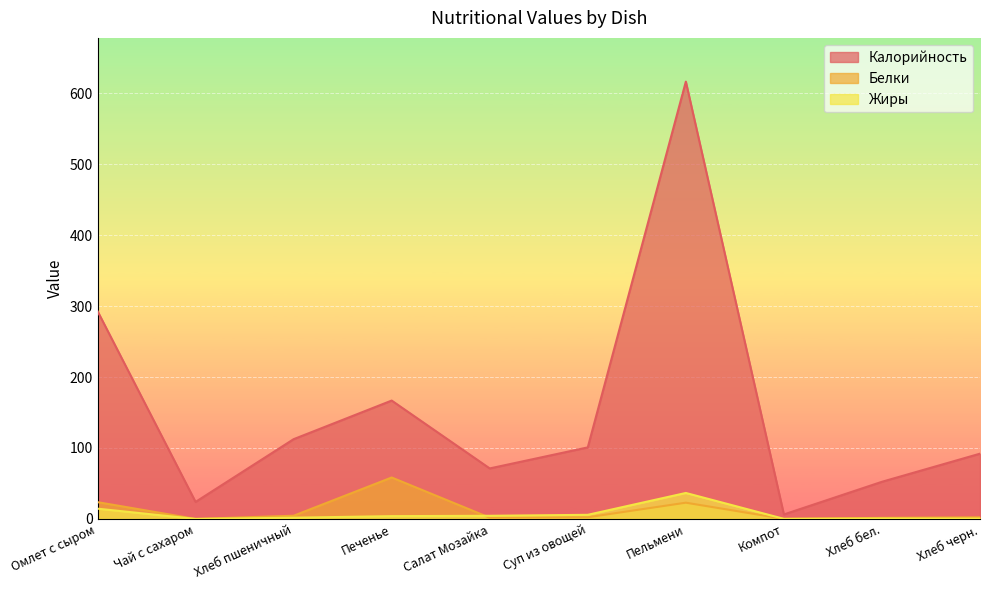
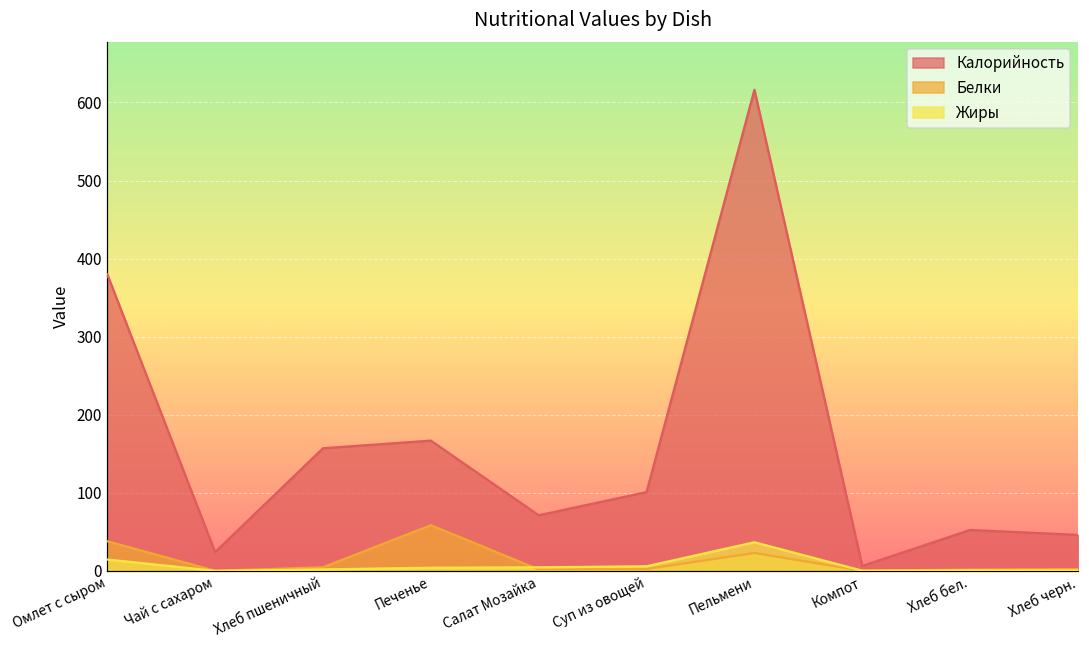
Калорийность, Омлет с сыром: 290 -> 380
Белки, Омлет с сыром: 20 -> 40
Калорийность, Хлеб пшеничный: 110 -> 160
Калорийность, Хлеб черн.: 90 -> 50
